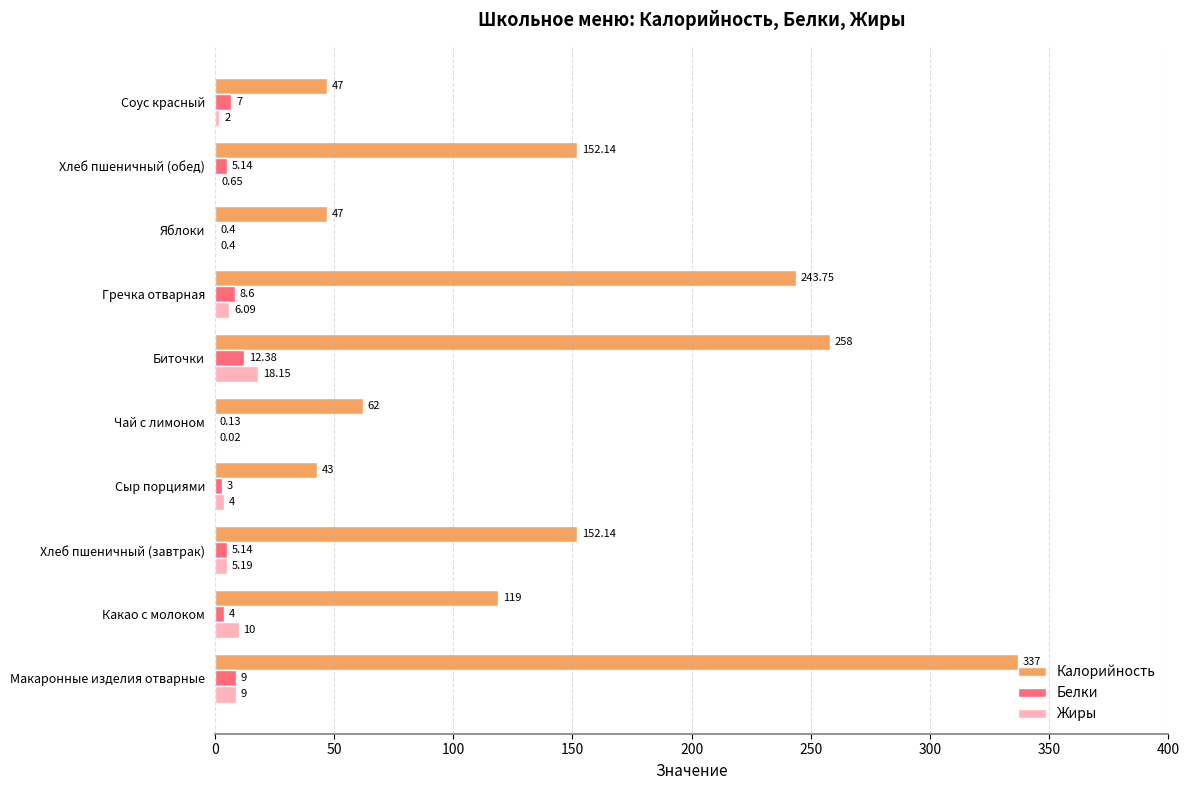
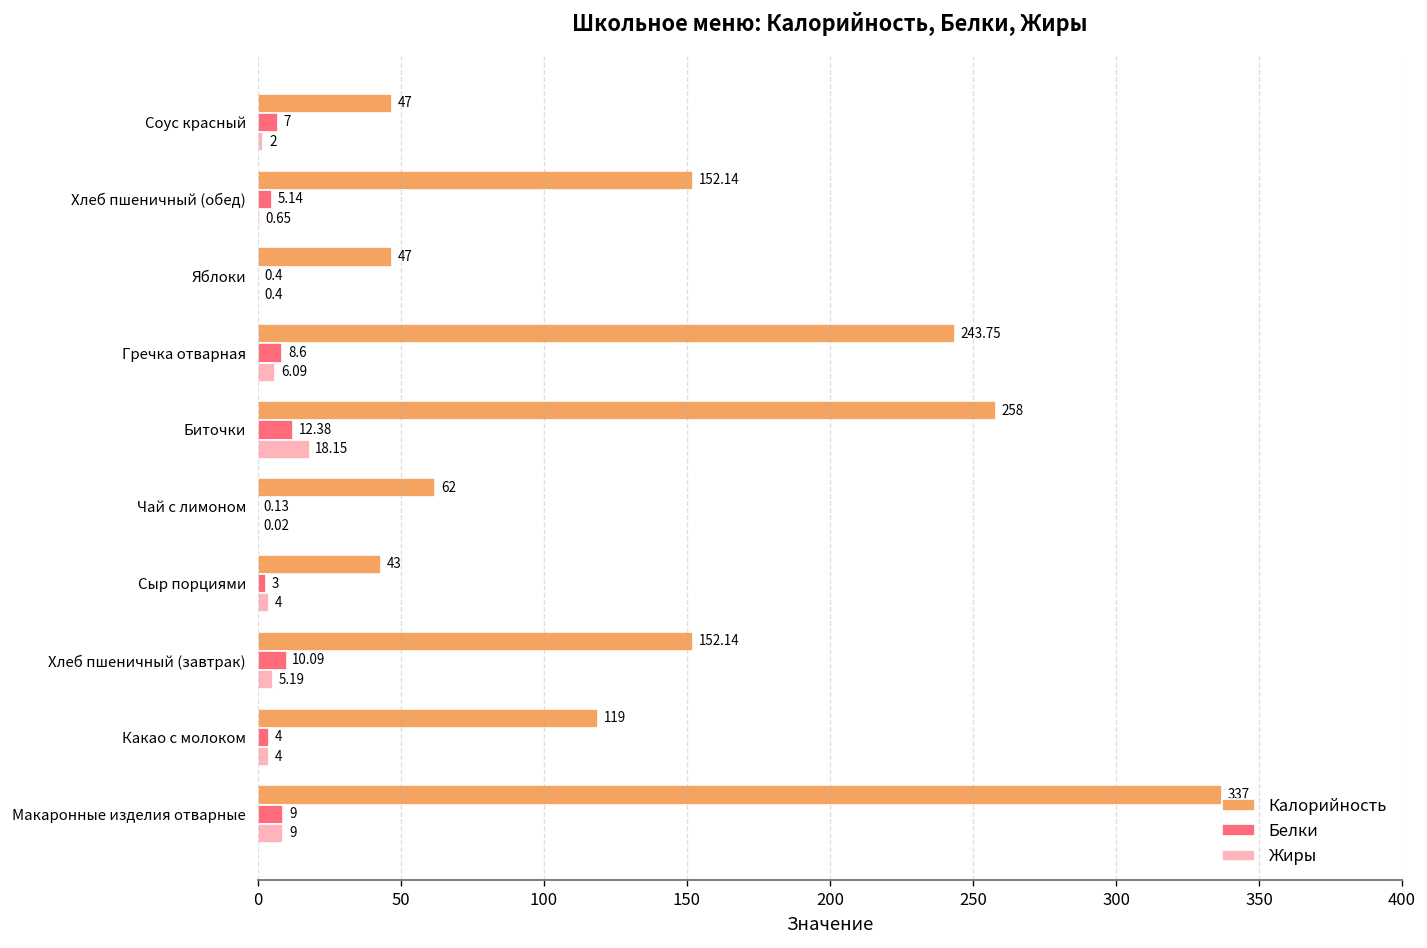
Белки, Хлеб пшеничный (завтрак): 5.14 -> 10.09
Жиры, Какао с молоком: 10 -> 4
